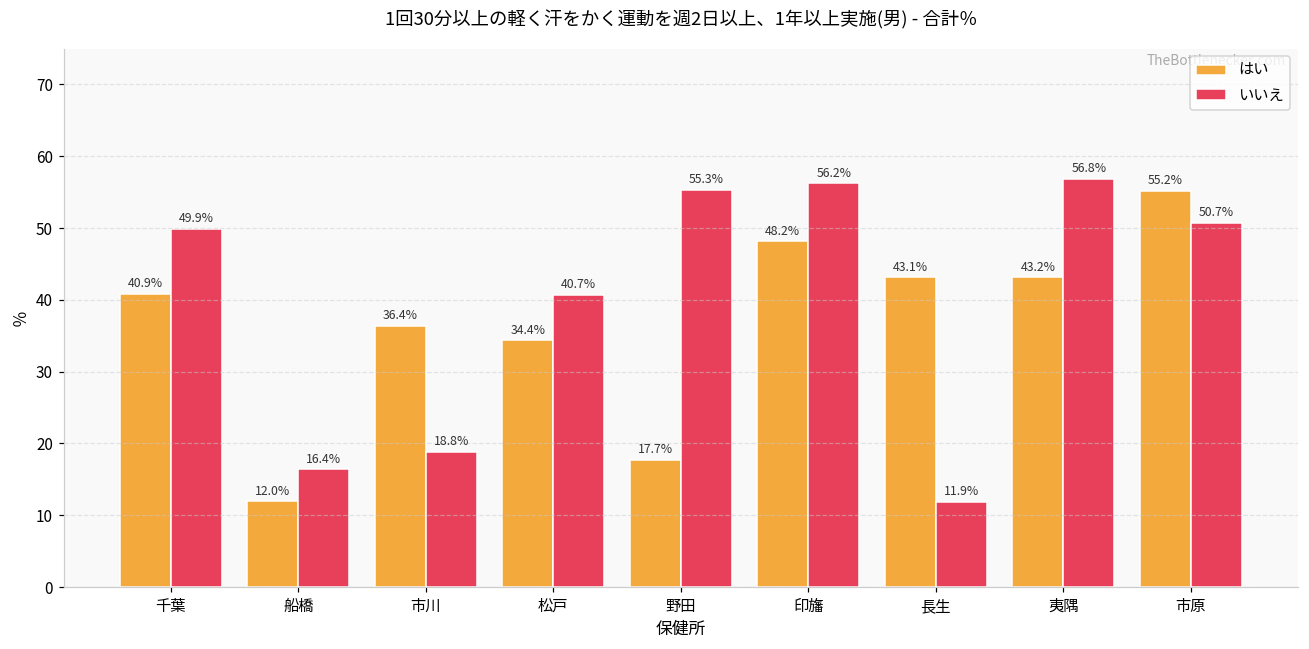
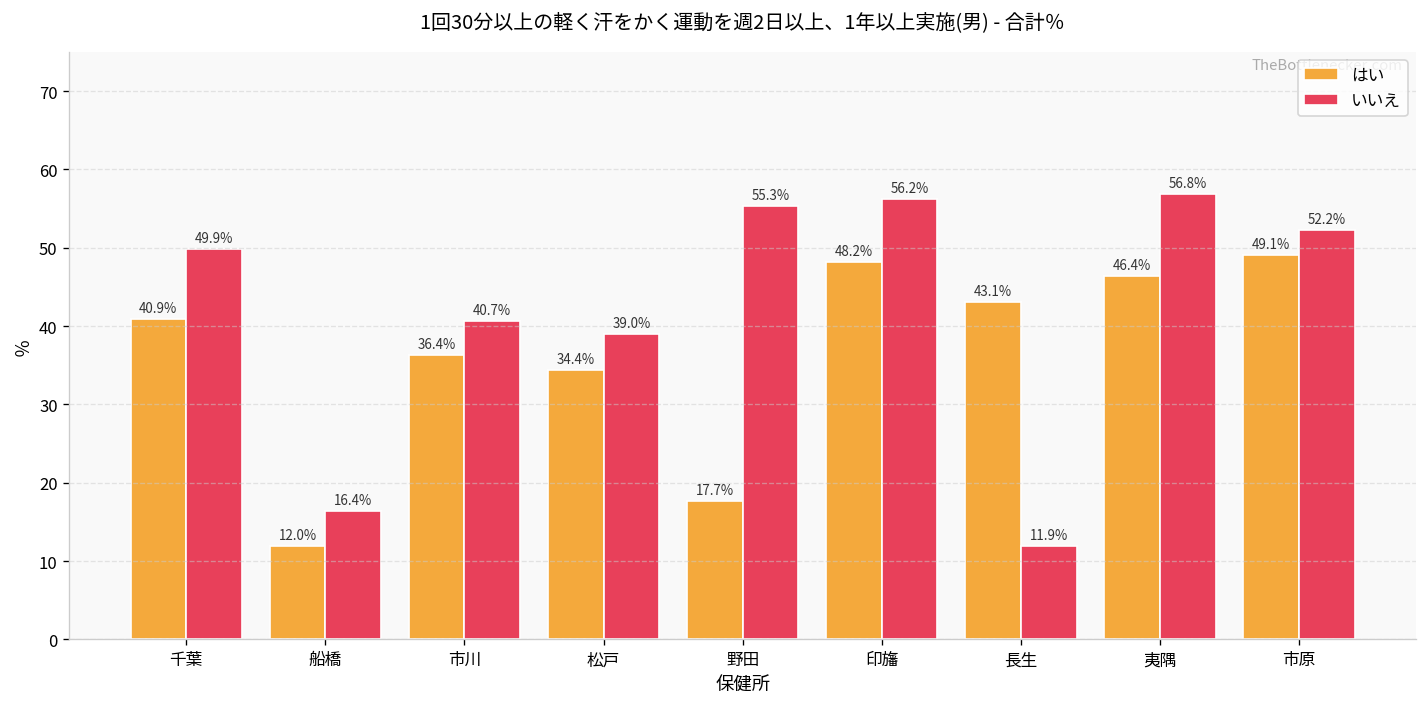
いいえ, 市川: 18.8% -> 40.7%
いいえ, 松戸: 40.7% -> 39.0%
はい, 夷隅: 43.2% -> 46.4%
はい, 市原: 55.2% -> 49.1%
いいえ, 市原: 50.7% -> 52.2%
